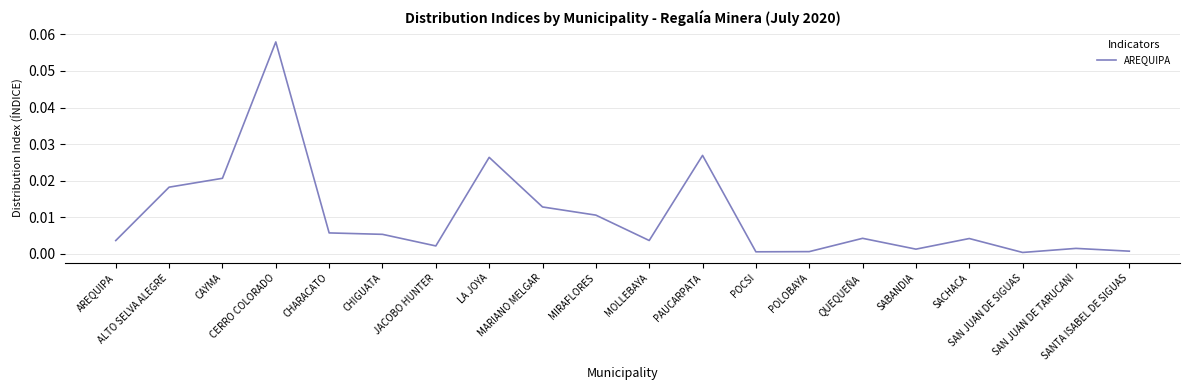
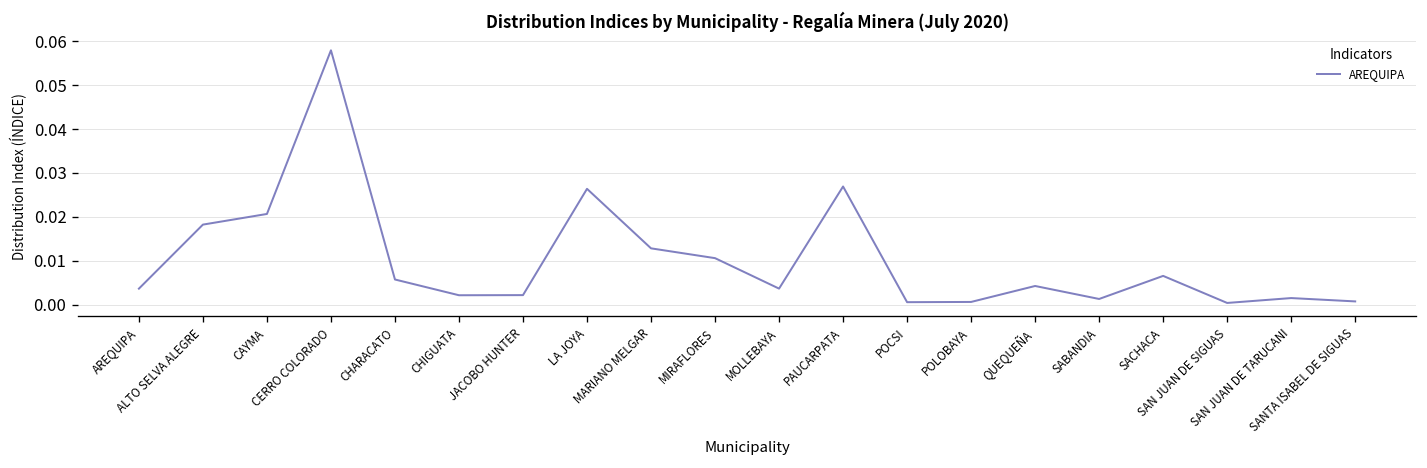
CHIGUATA: 0.005 -> 0.002
SACHACA: 0.004 -> 0.007
